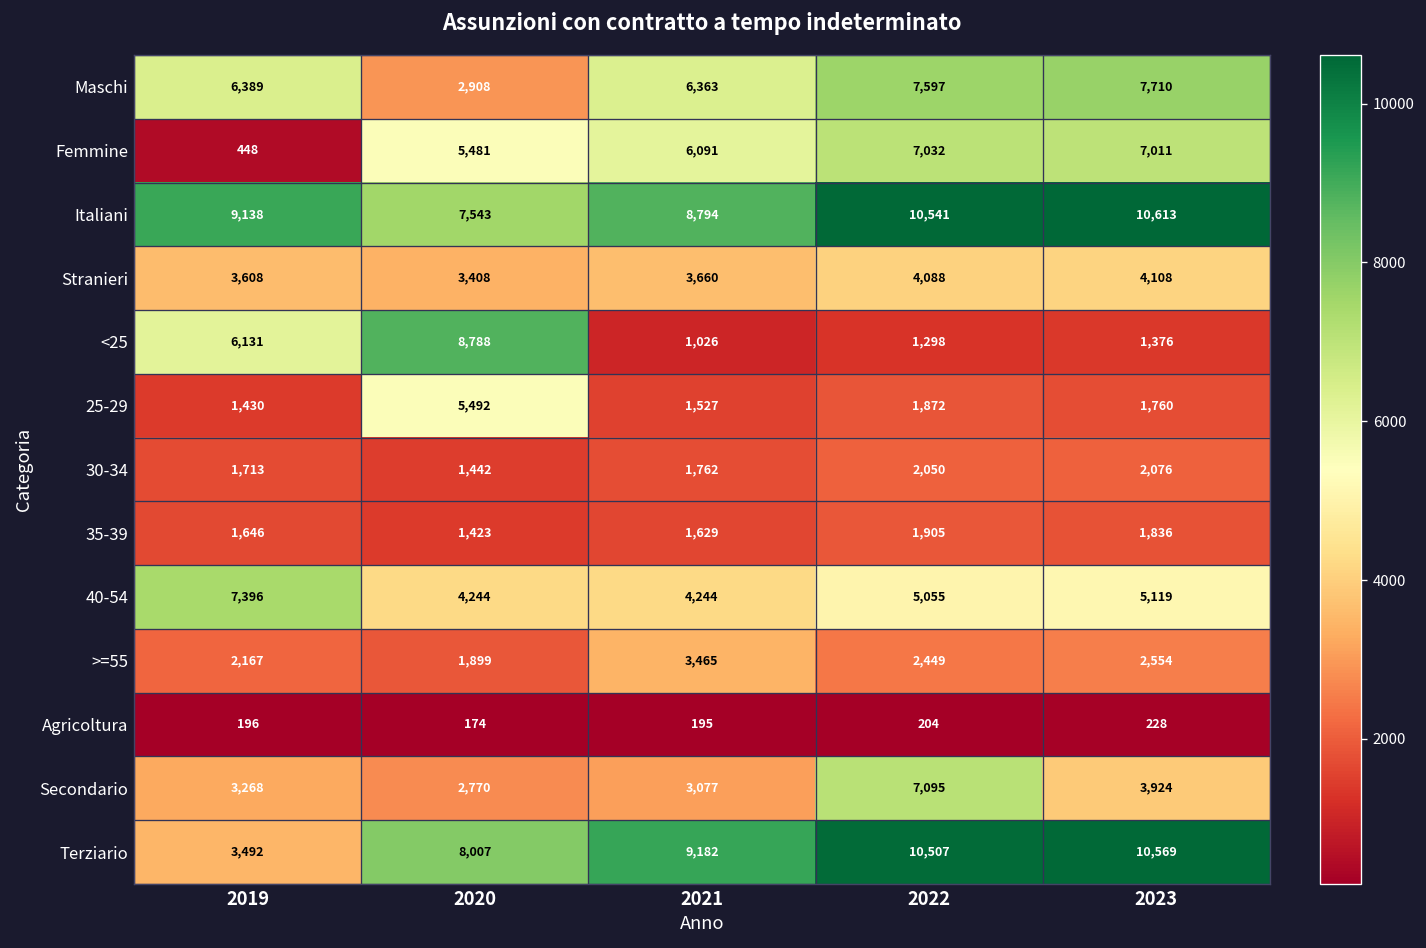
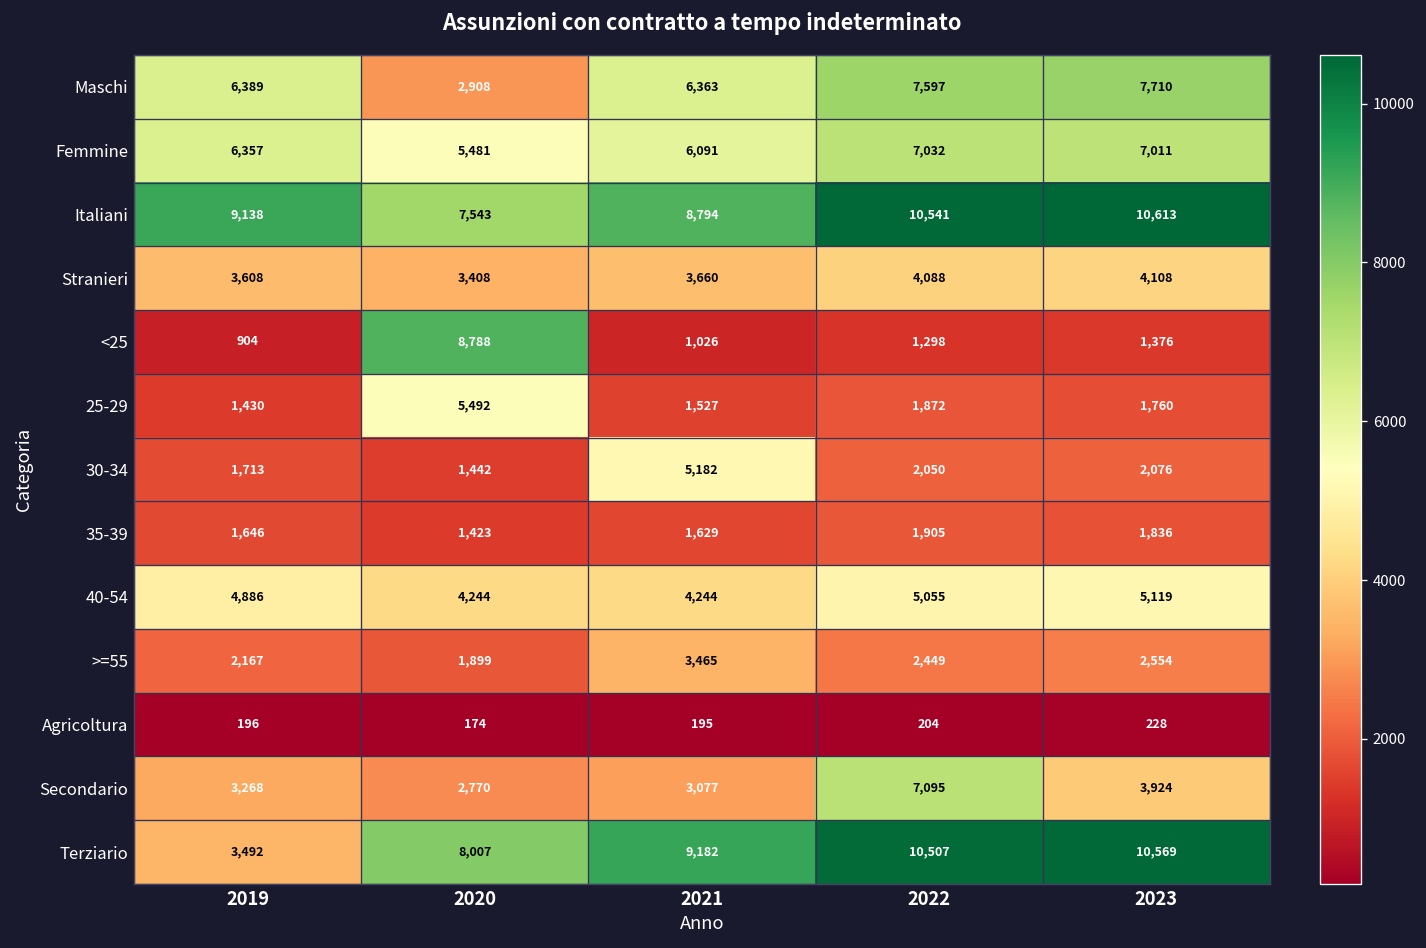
Femmine, 2019: 448 -> 6,357
<25, 2019: 6,131 -> 904
30-34, 2021: 1,762 -> 5,182
40-54, 2019: 7,396 -> 4,886
